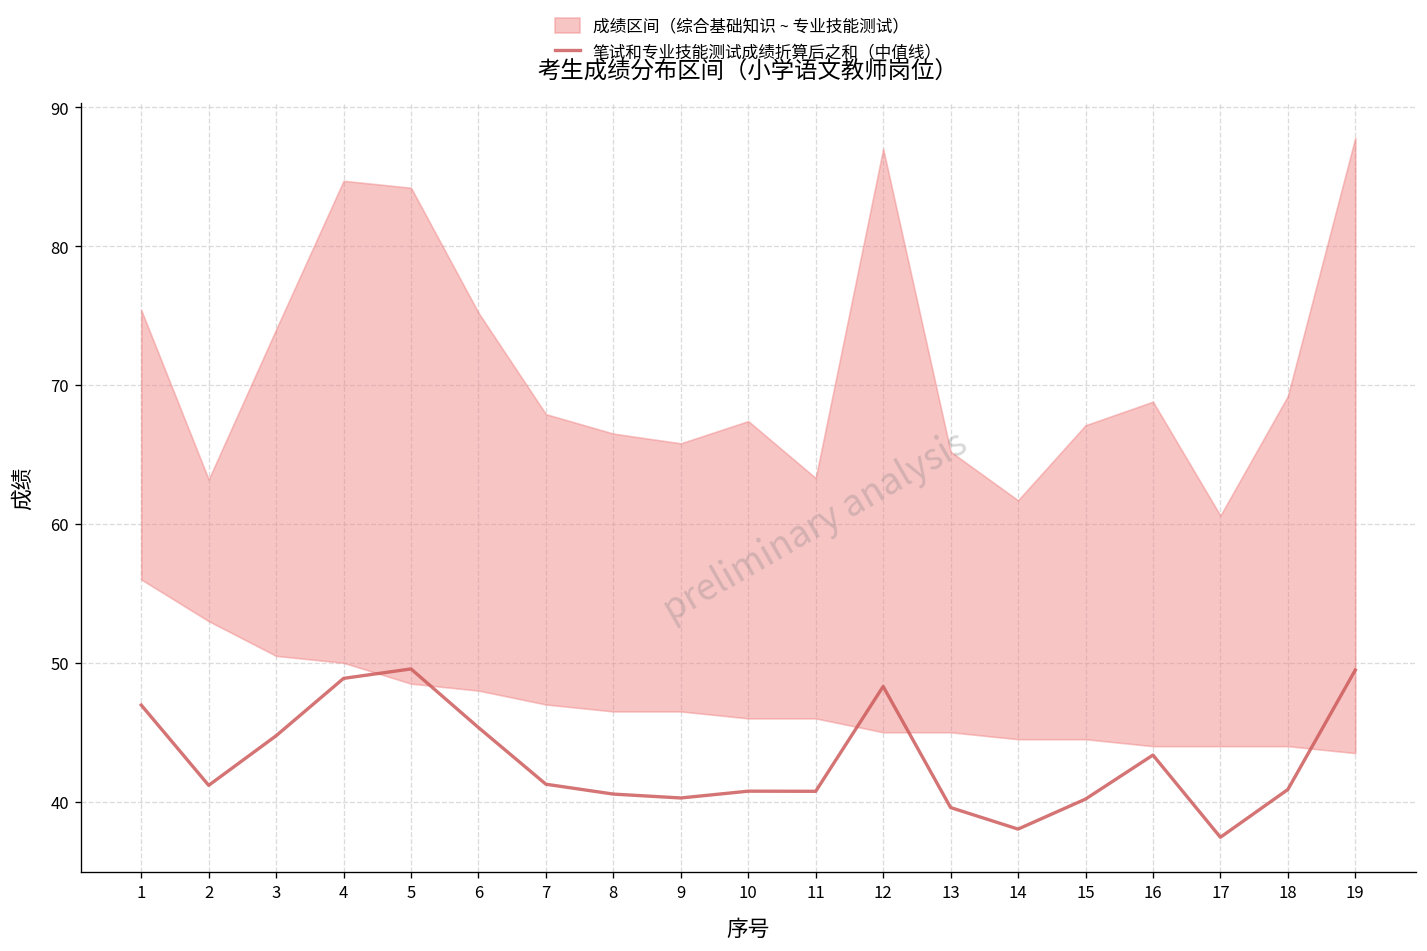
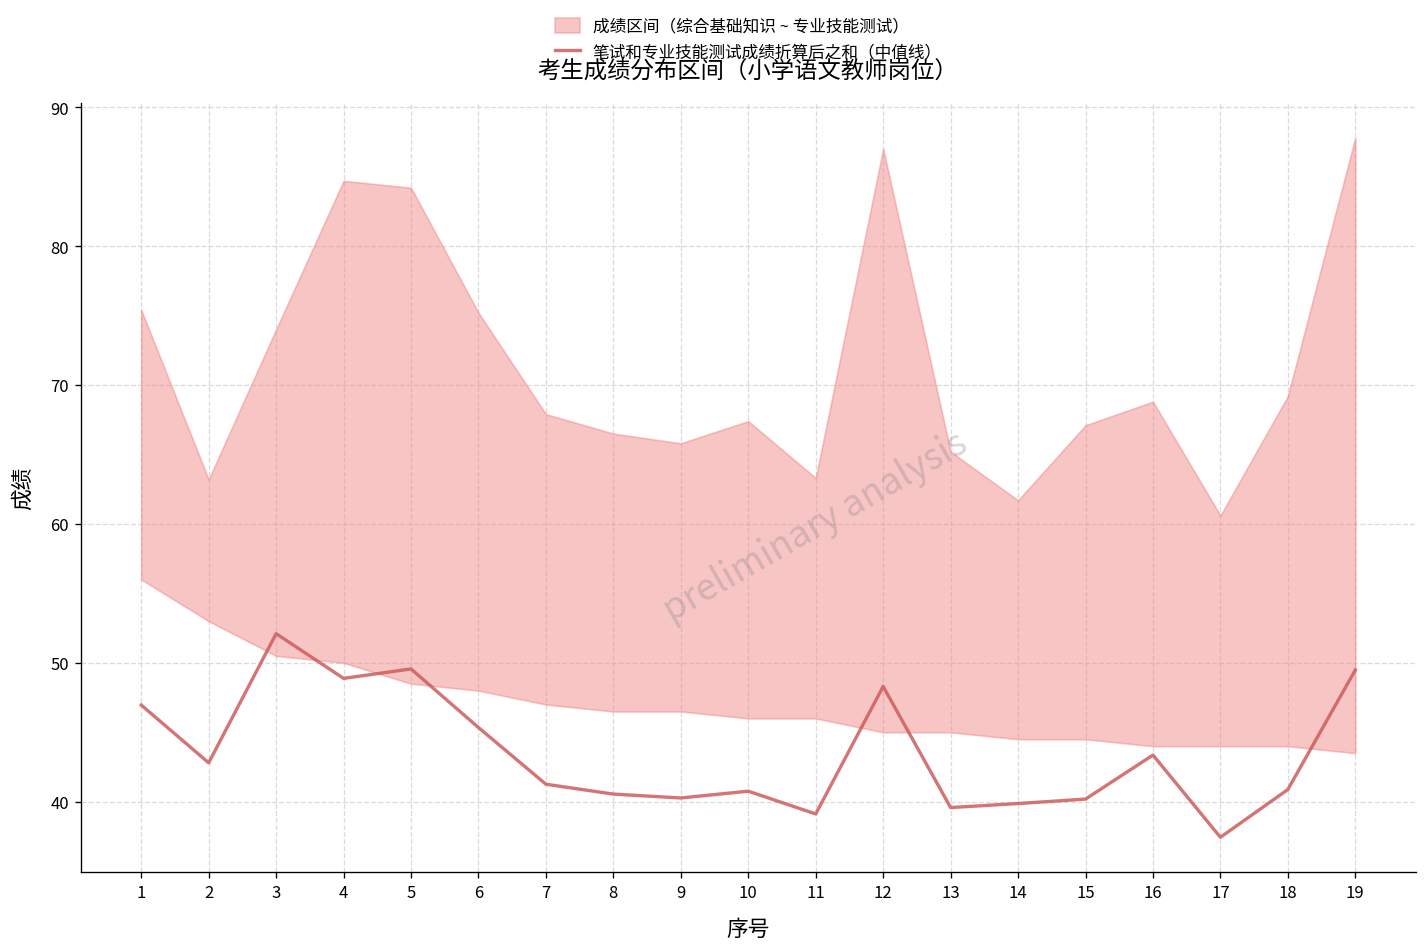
笔试和专业技能测试成绩折算后之和（中值线）, 2: 41.2 -> 42.8
笔试和专业技能测试成绩折算后之和（中值线）, 3: 44.8 -> 52.1
笔试和专业技能测试成绩折算后之和（中值线）, 11: 40.8 -> 39.1
笔试和专业技能测试成绩折算后之和（中值线）, 14: 38.0 -> 39.9
